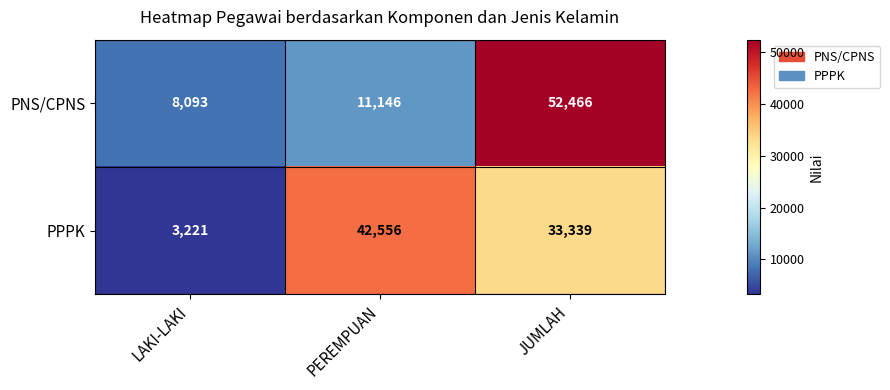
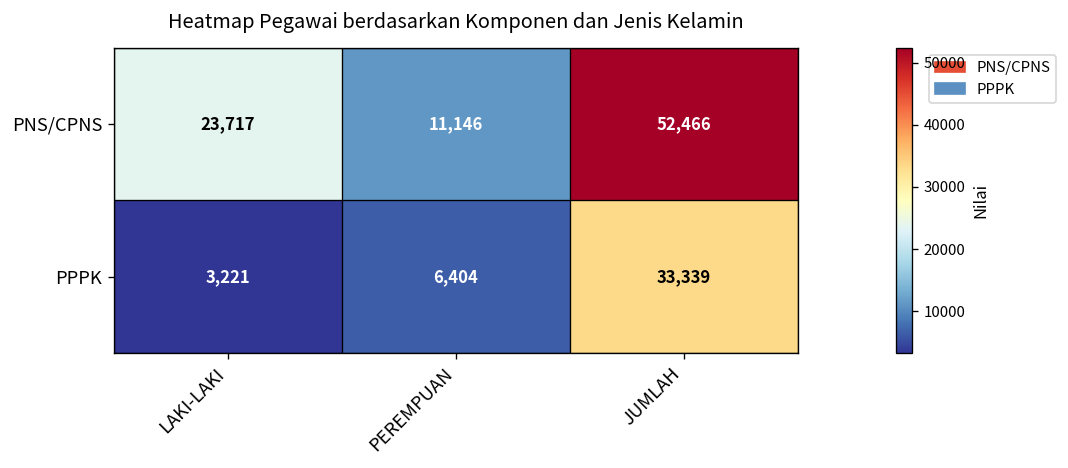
PNS/CPNS, LAKI-LAKI: 8,093 -> 23,717
PPPK, PEREMPUAN: 42,556 -> 6,404
